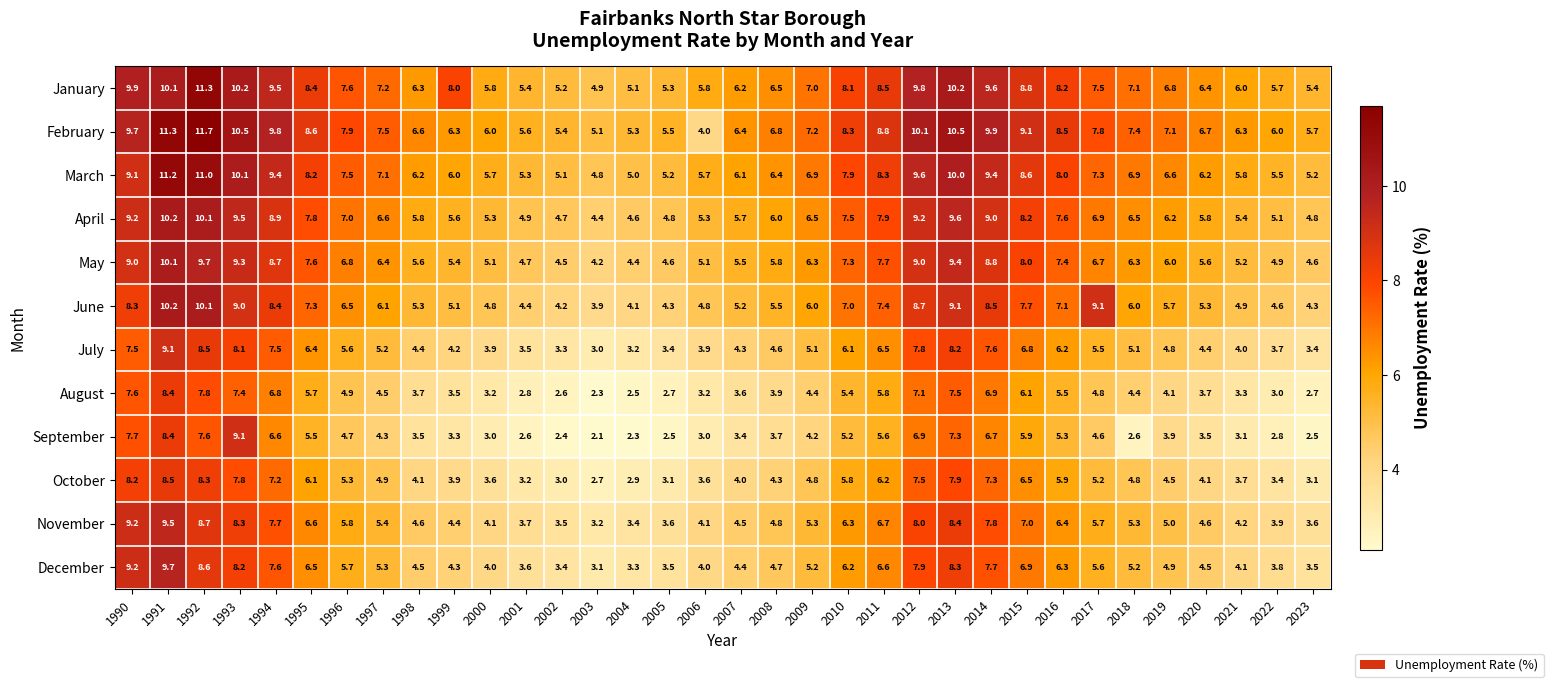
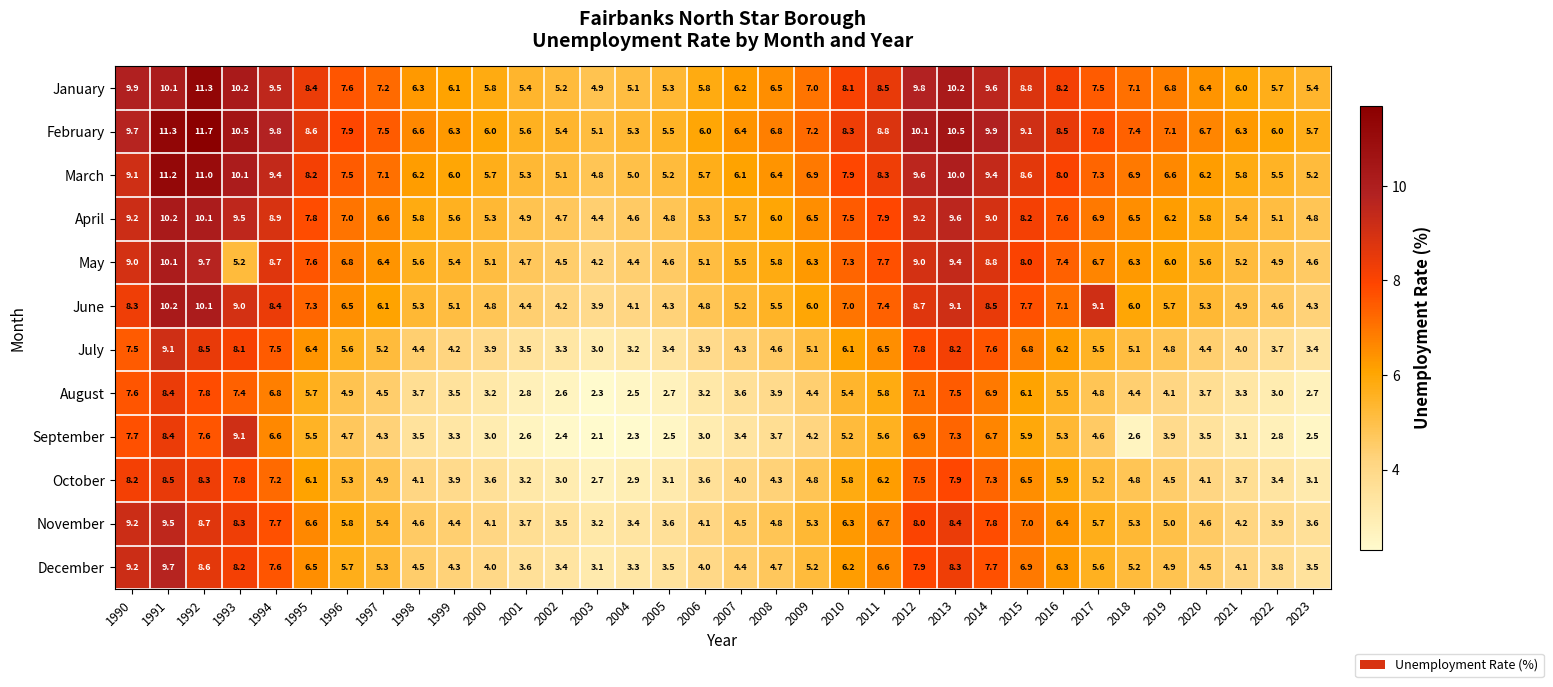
January, 1999: 8.0 -> 6.1
February, 2006: 4.0 -> 6.0
May, 1993: 9.3 -> 5.2
